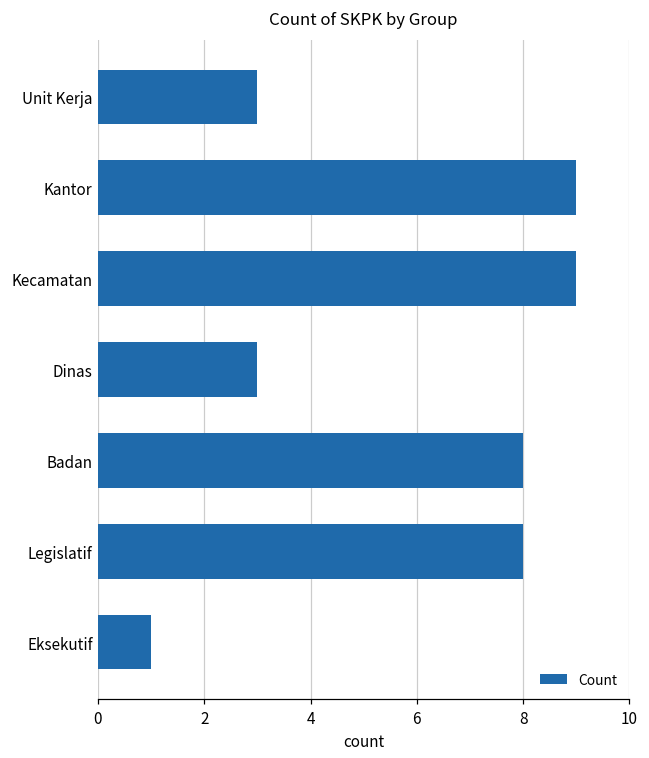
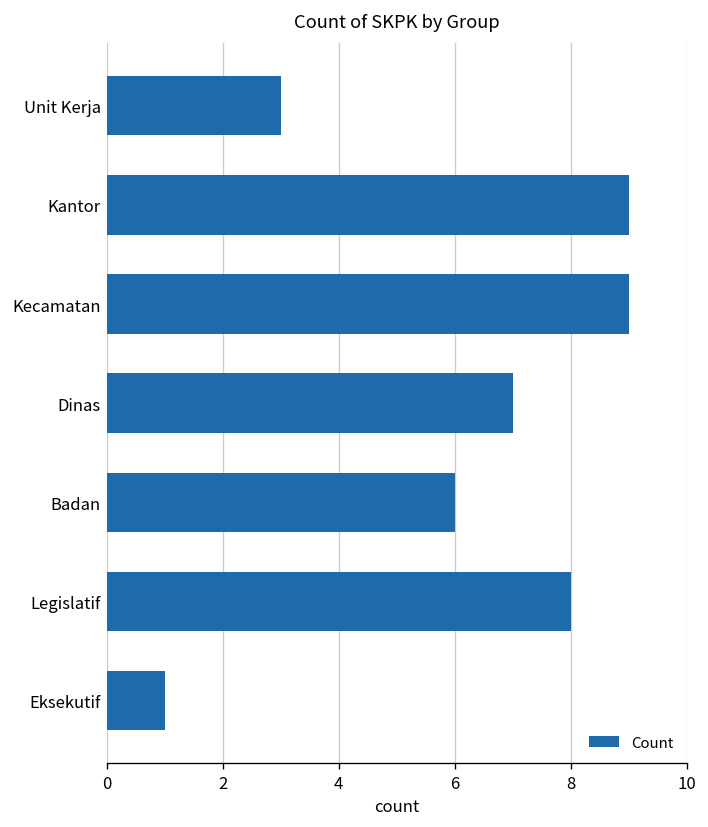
Dinas: 3 -> 7
Badan: 8 -> 6
